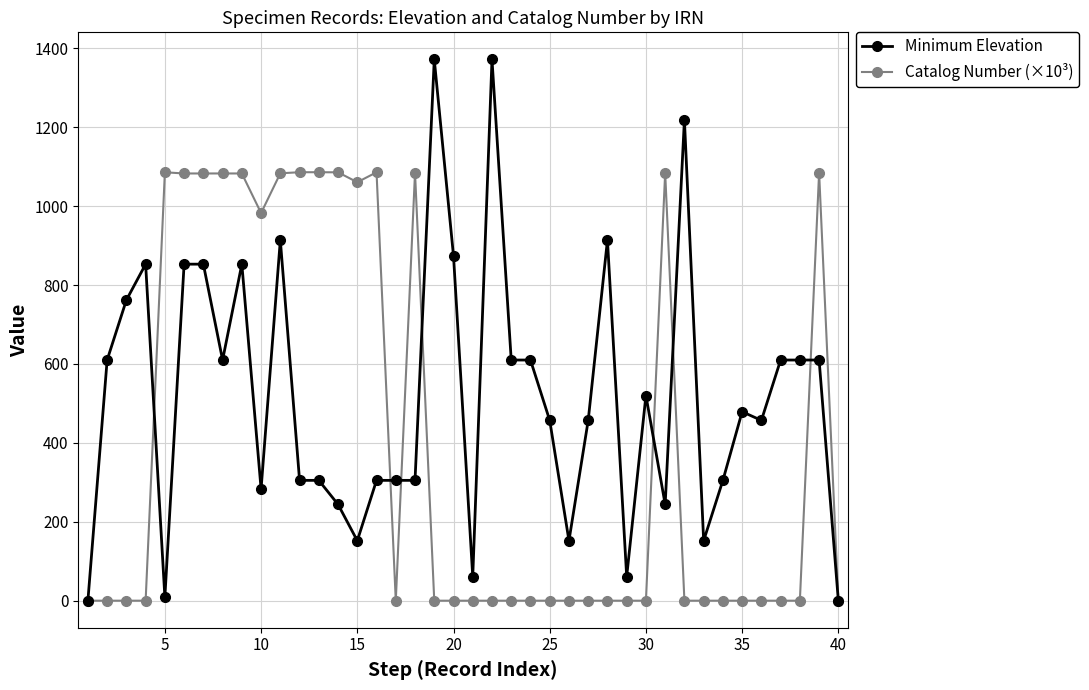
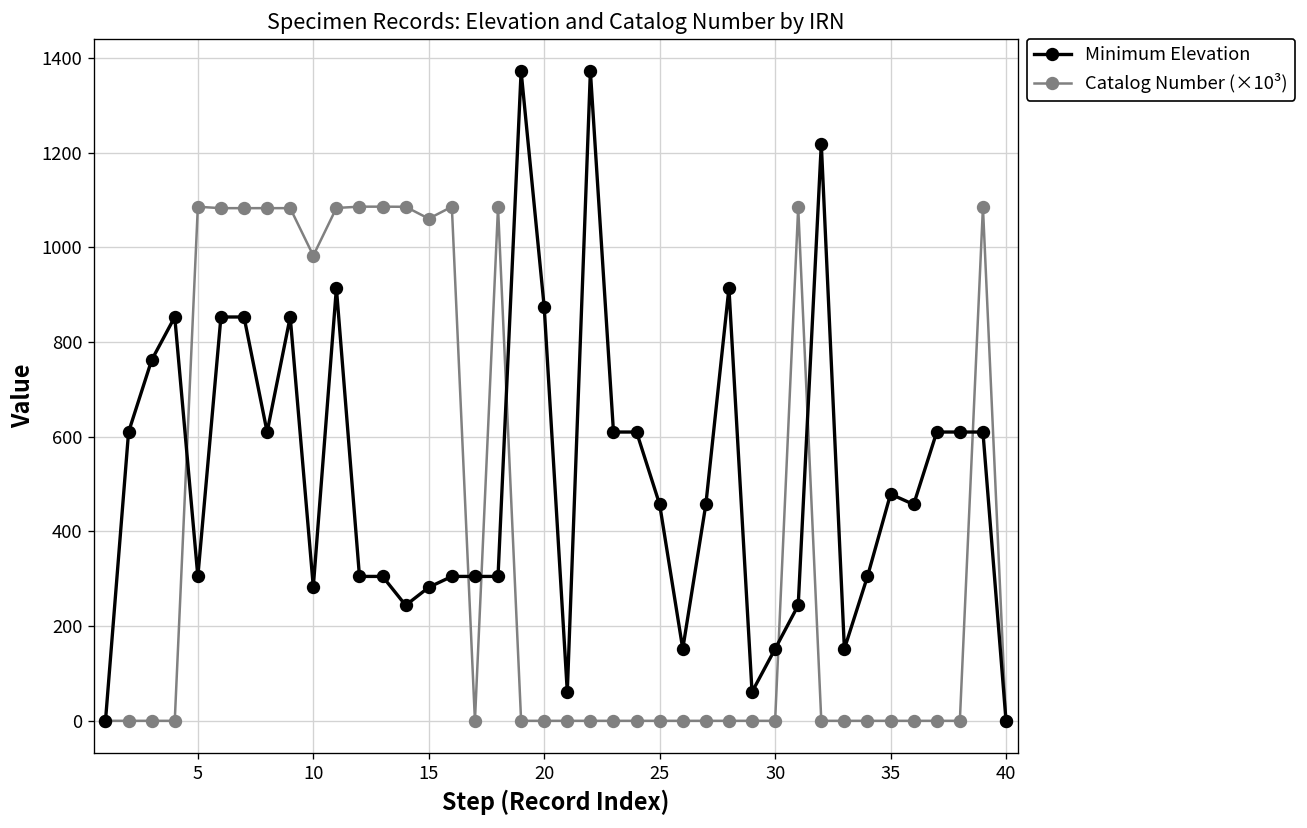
Minimum Elevation, 5: 10 -> 310
Minimum Elevation, 15: 150 -> 280
Minimum Elevation, 30: 520 -> 150
